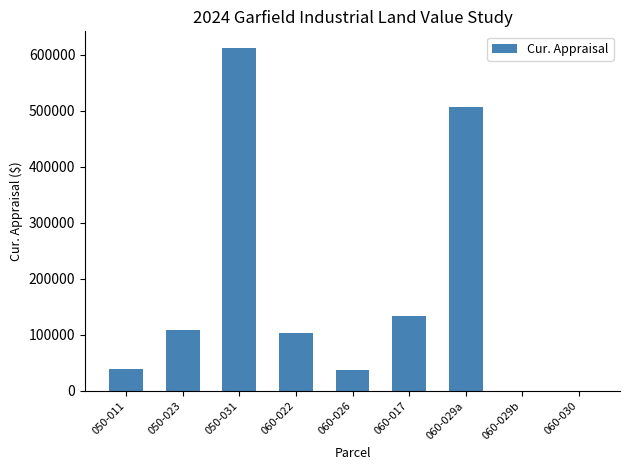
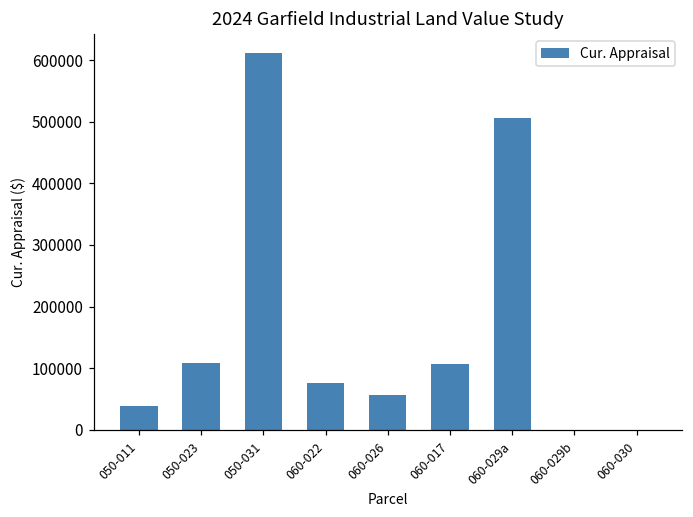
060-022: 100000 -> 80000
060-026: 40000 -> 60000
060-017: 130000 -> 110000
